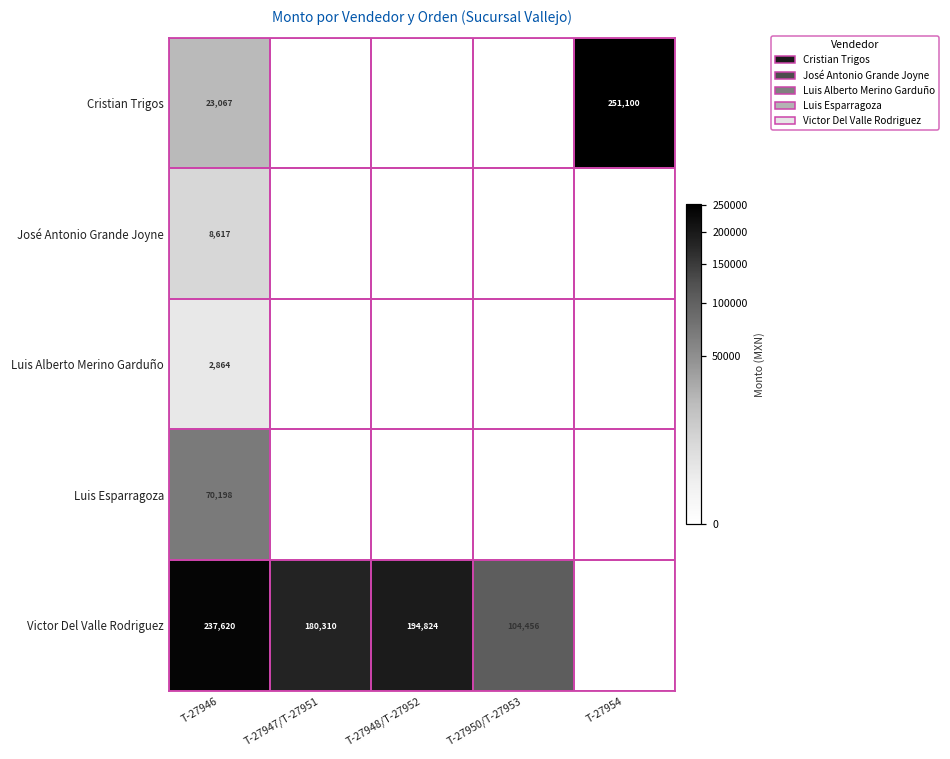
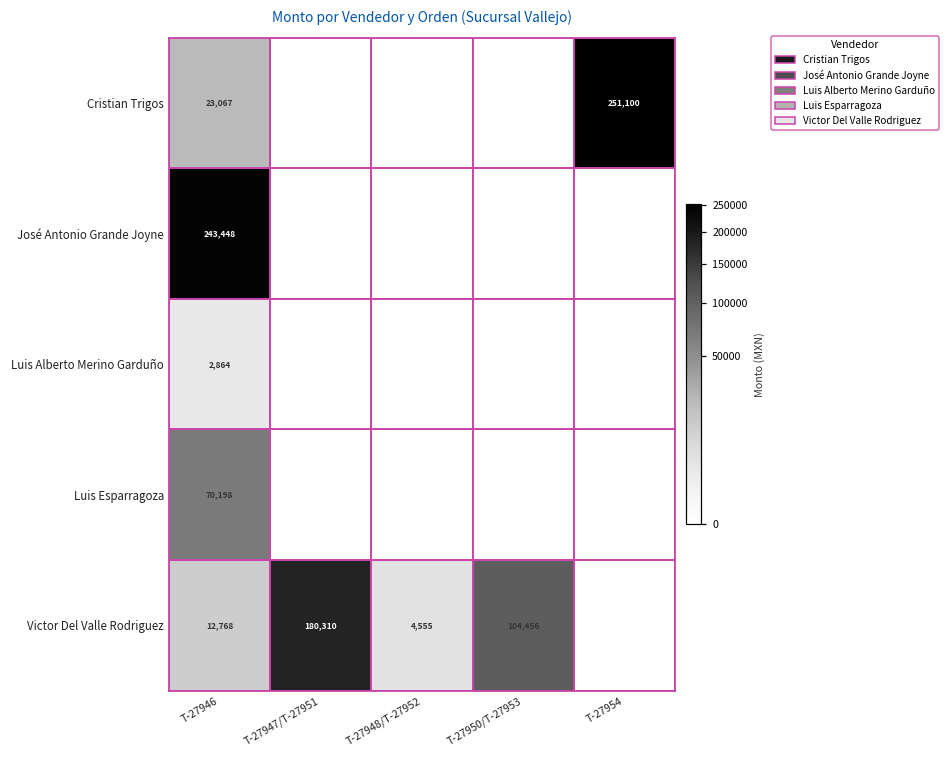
José Antonio Grande Joyne, T-27946: 8,617 -> 243,448
Victor Del Valle Rodriguez, T-27946: 237,620 -> 12,768
Victor Del Valle Rodriguez, T-27948/T-27952: 194,824 -> 4,555
